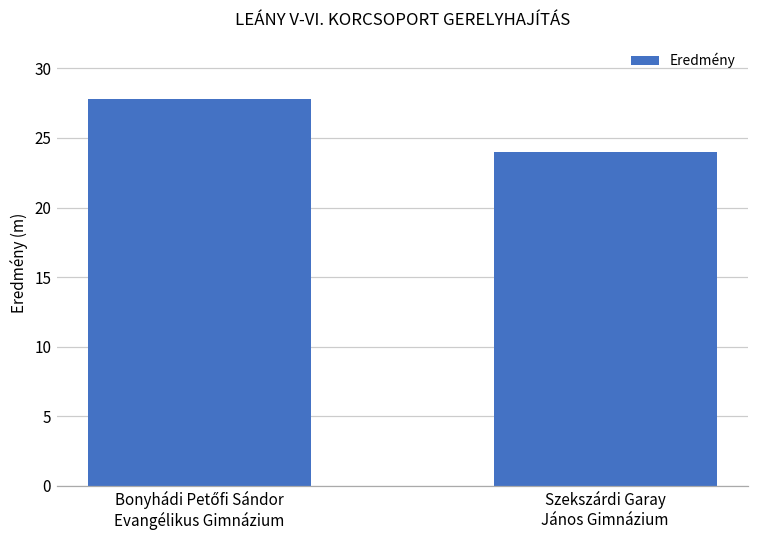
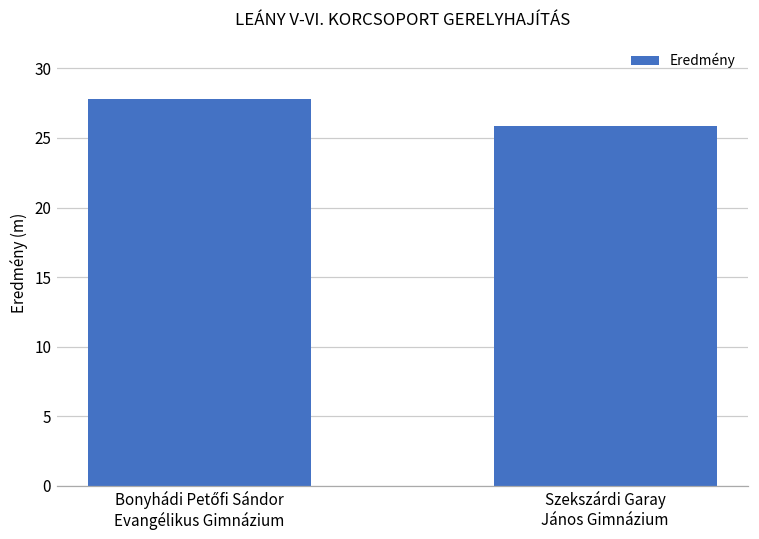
Szekszárdi Garay János Gimnázium: 24.0 -> 25.8
